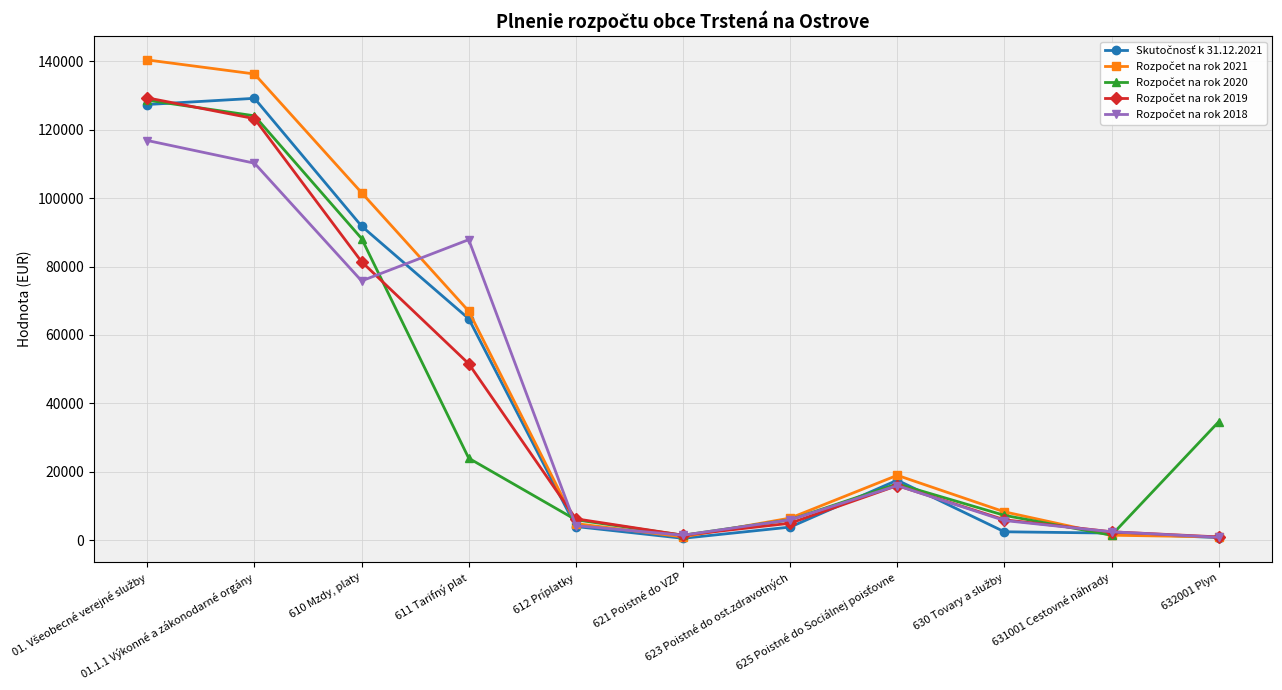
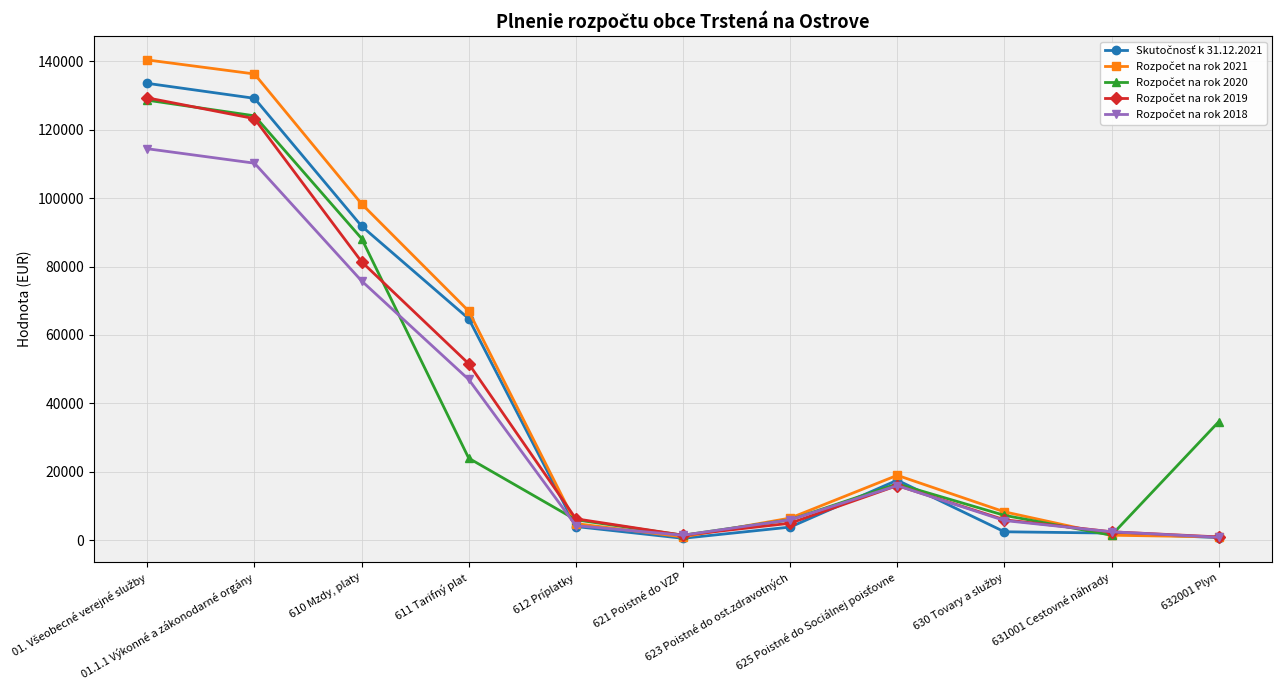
Skutočnosť k 31.12.2021, 01. Všeobecné verejné služby: 127000 -> 134000
Rozpočet na rok 2018, 01. Všeobecné verejné služby: 117000 -> 114000
Rozpočet na rok 2021, 610 Mzdy, platy: 102000 -> 98000
Rozpočet na rok 2018, 611 Tarifný plat: 88000 -> 47000
